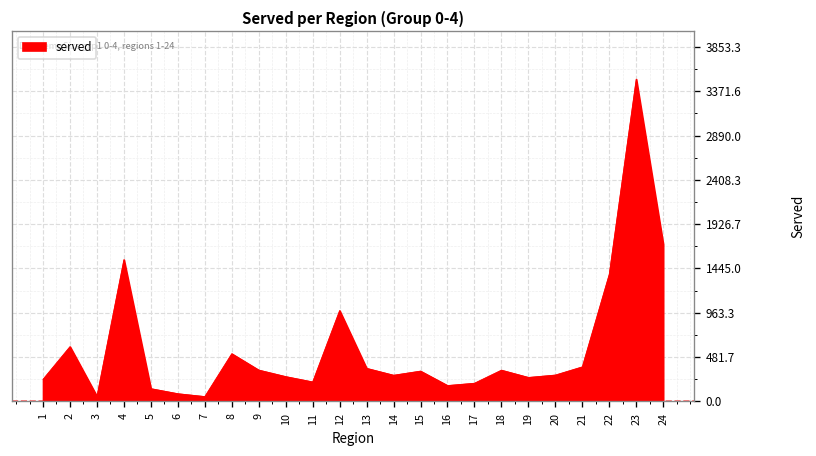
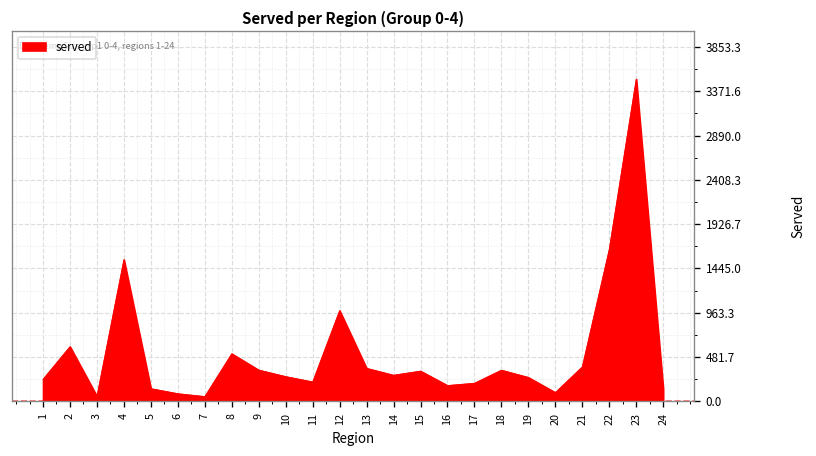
20: 300 -> 100
22: 1400 -> 1700
24: 1700 -> 100
